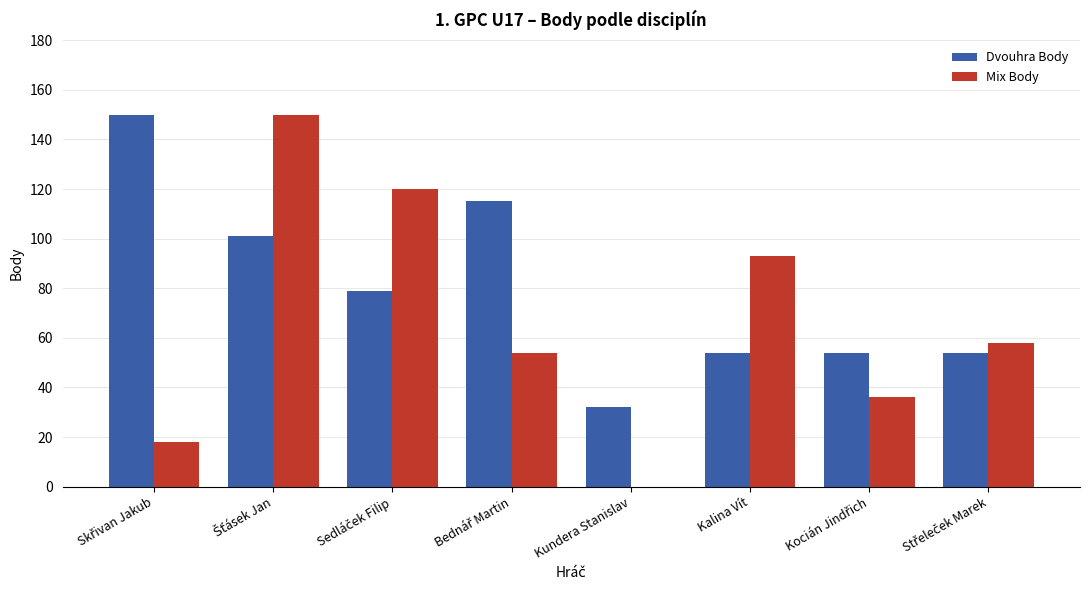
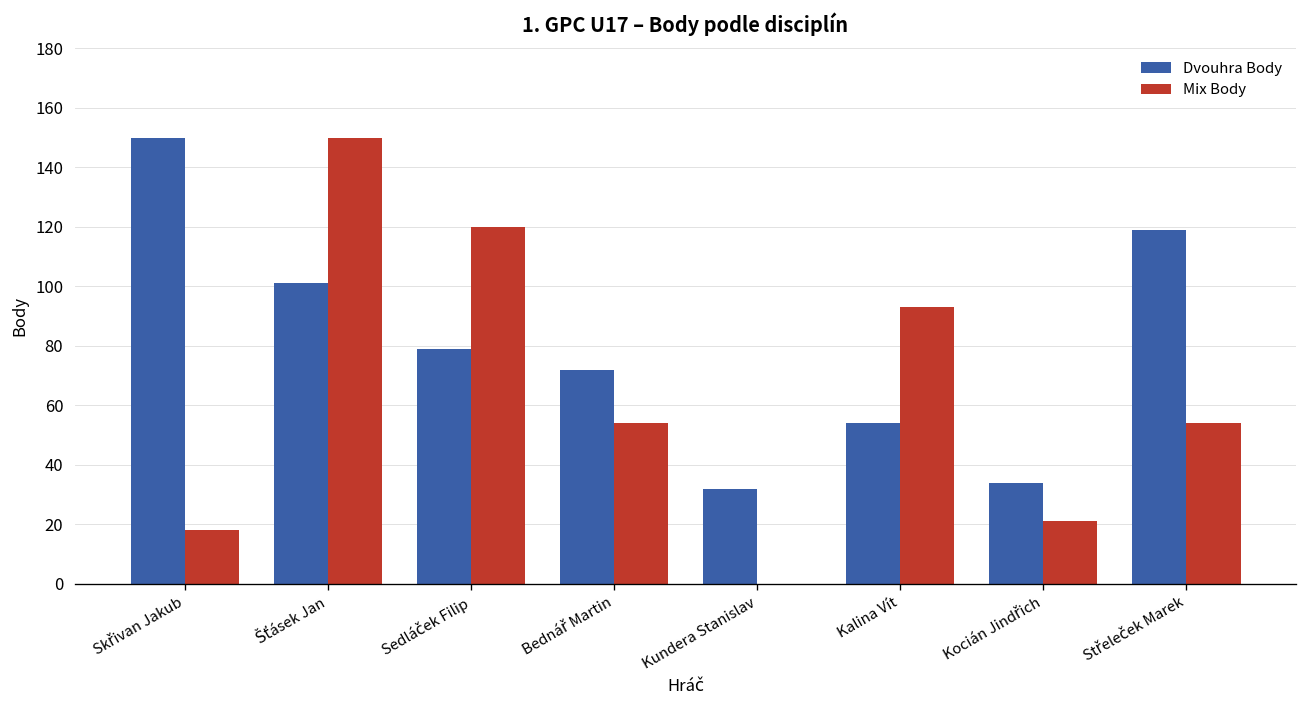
Dvouhra Body, Bednář Martin: 115 -> 72
Dvouhra Body, Kocián Jindřich: 54 -> 34
Mix Body, Kocián Jindřich: 36 -> 21
Dvouhra Body, Střeleček Marek: 54 -> 119
Mix Body, Střeleček Marek: 58 -> 54
